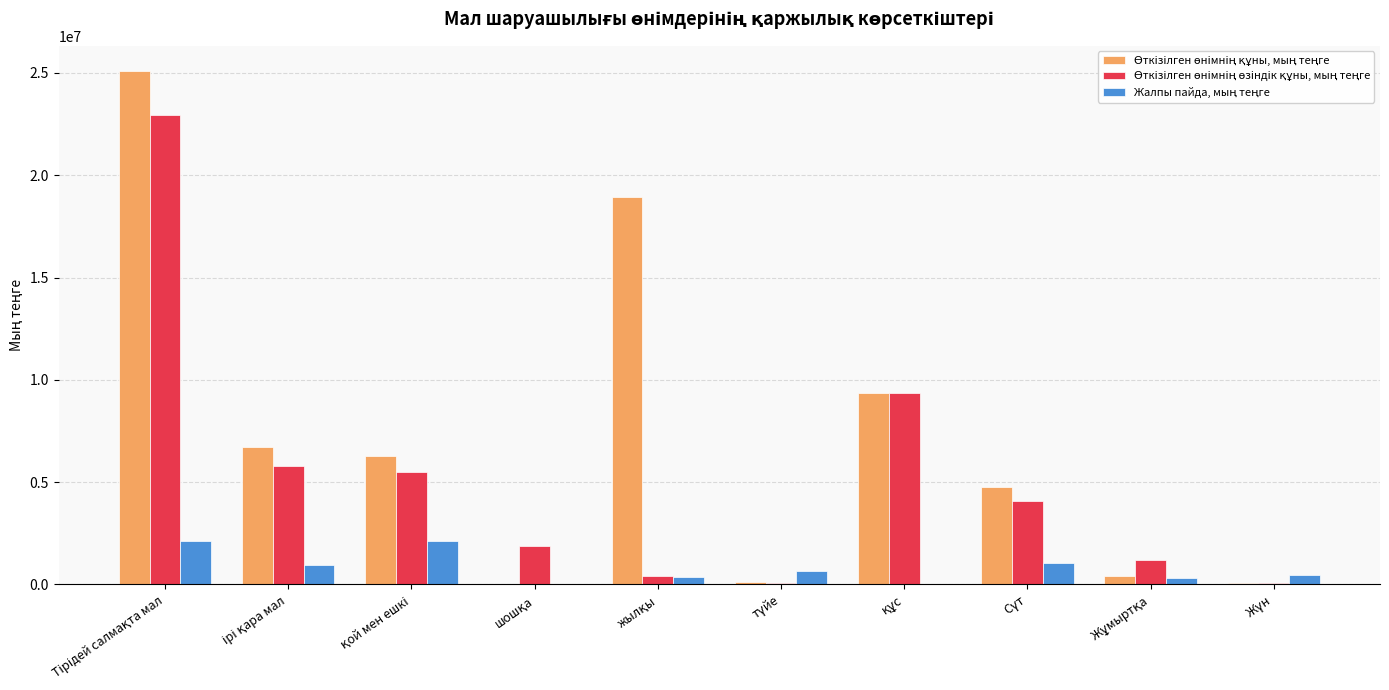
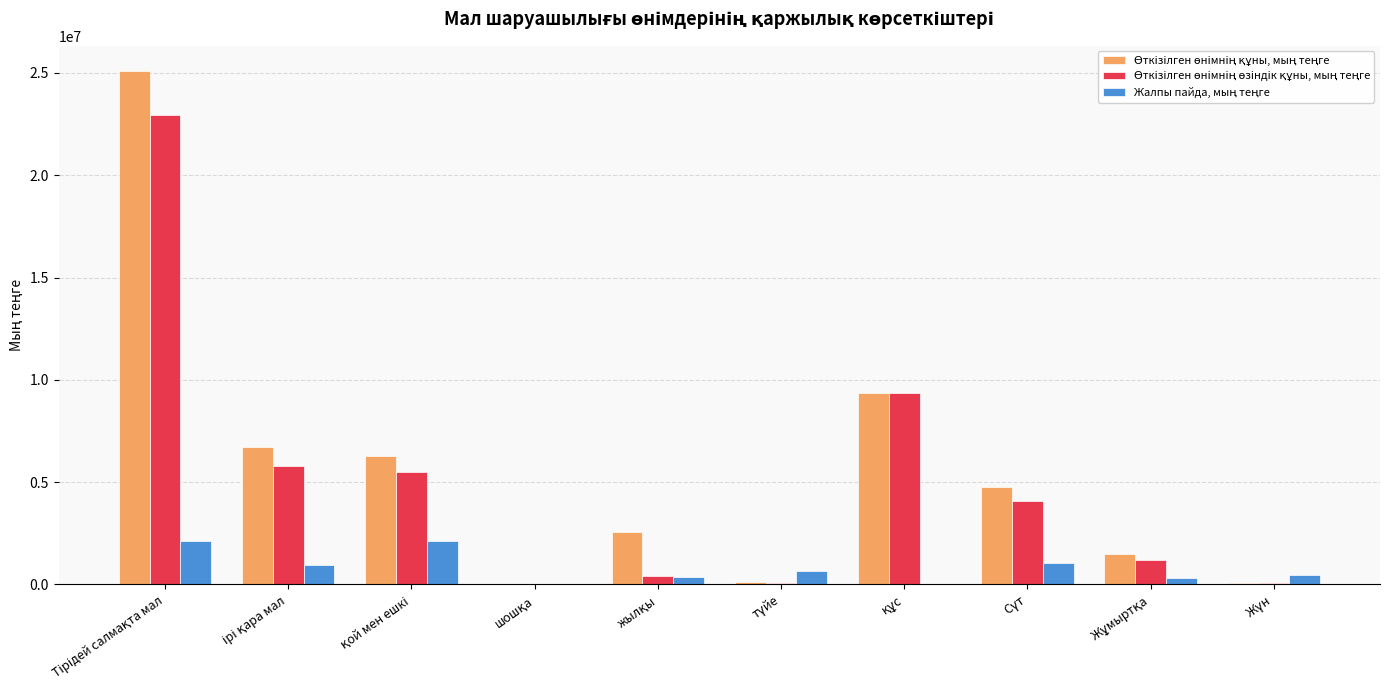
Өткізілген өнімнің өзіндік құны, мың теңге, шошқа: 1900000 -> 0
Өткізілген өнімнің құны, мың теңге, жылқы: 18900000 -> 2600000
Өткізілген өнімнің құны, мың теңге, Жұмыртқа: 400000 -> 1500000
